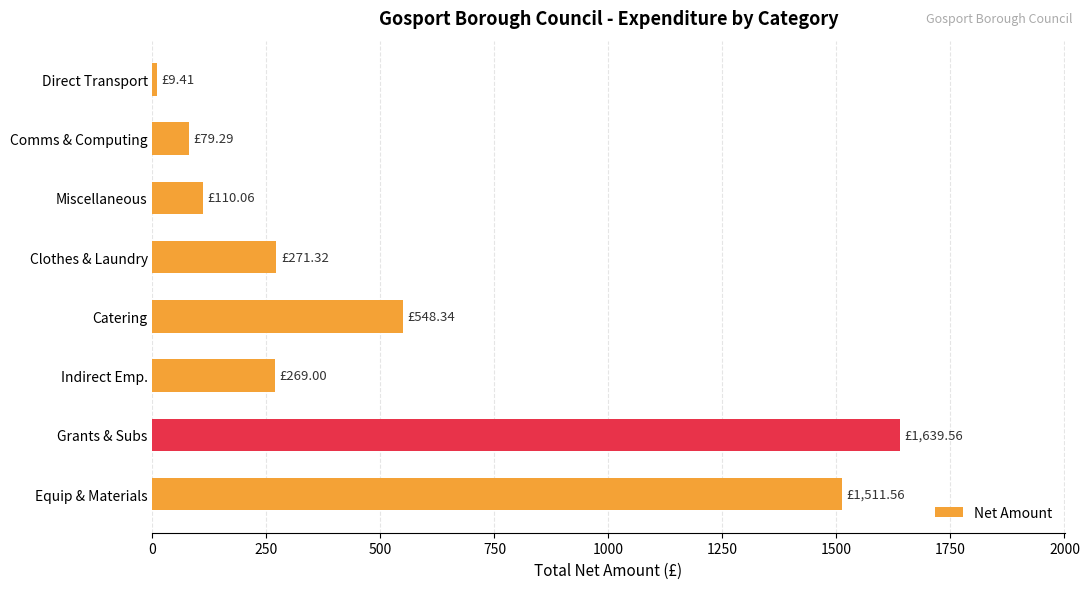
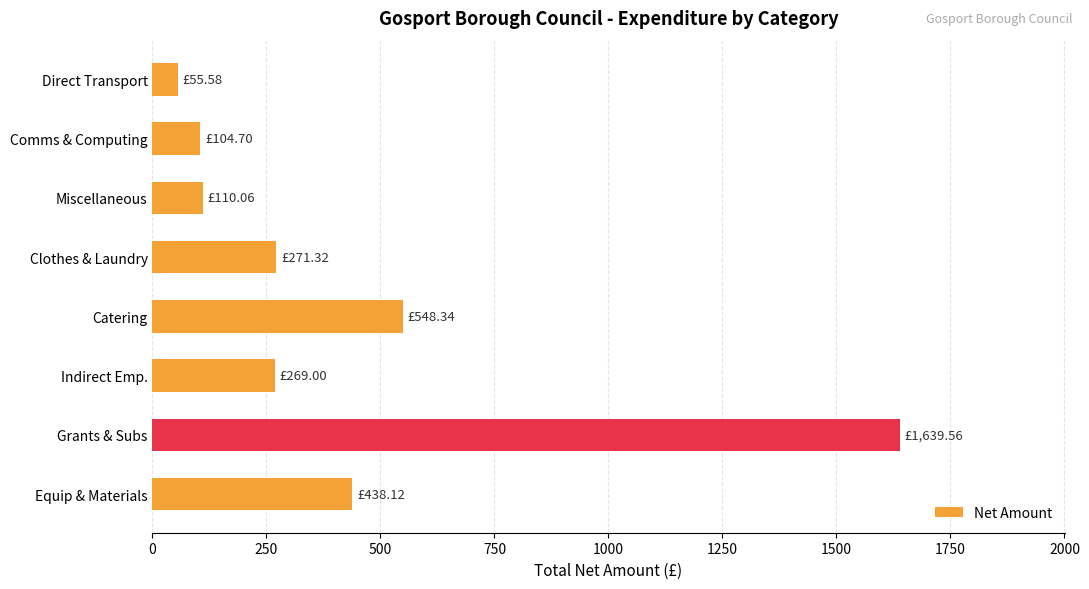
Direct Transport: £9.41 -> £55.58
Comms & Computing: £79.29 -> £104.70
Equip & Materials: £1,511.56 -> £438.12
